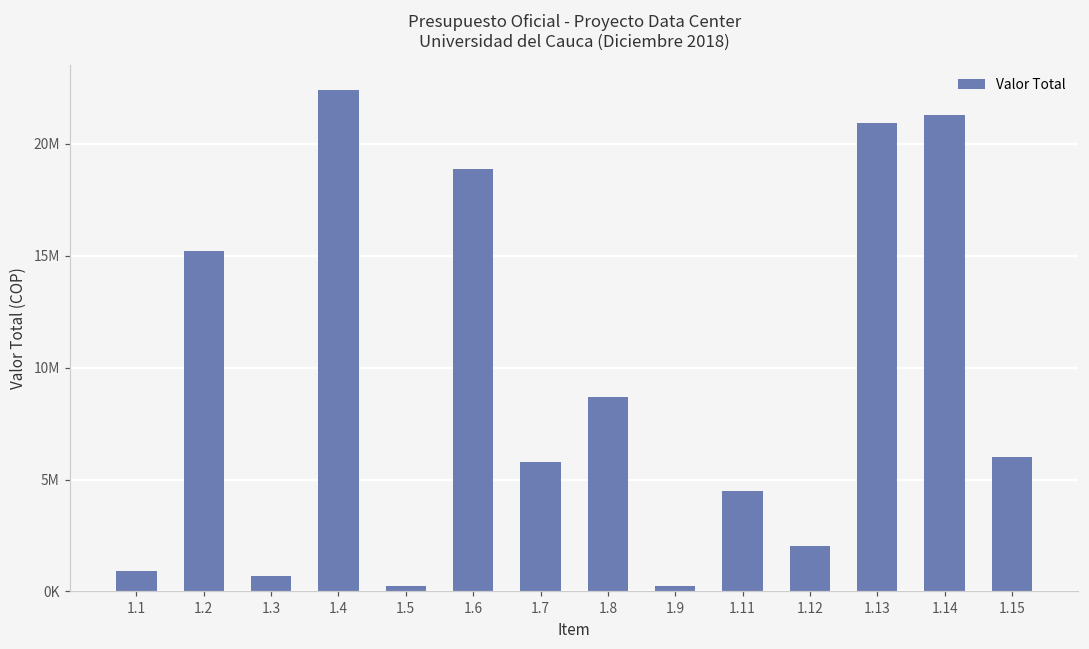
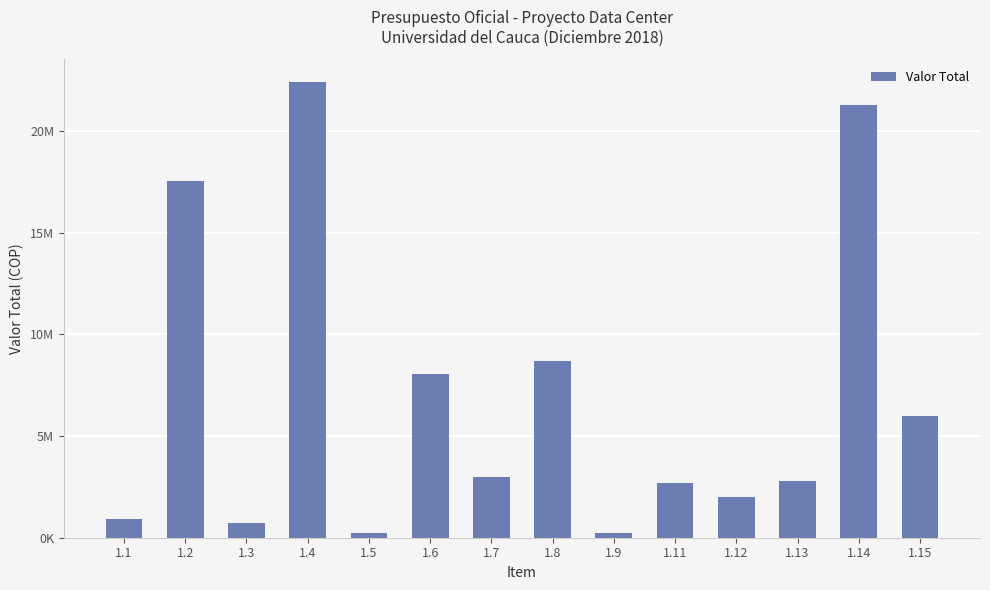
1.2: 15200000 -> 17600000
1.6: 18900000 -> 8000000
1.7: 5800000 -> 3000000
1.11: 4500000 -> 2700000
1.13: 20900000 -> 2800000
